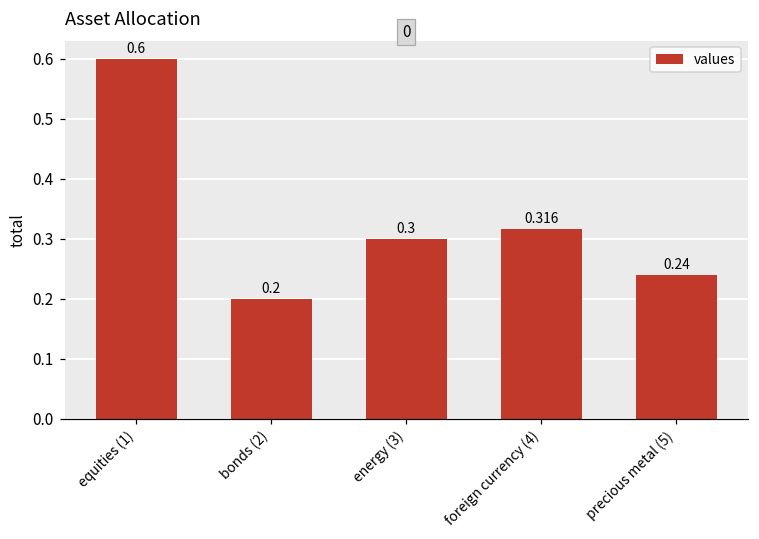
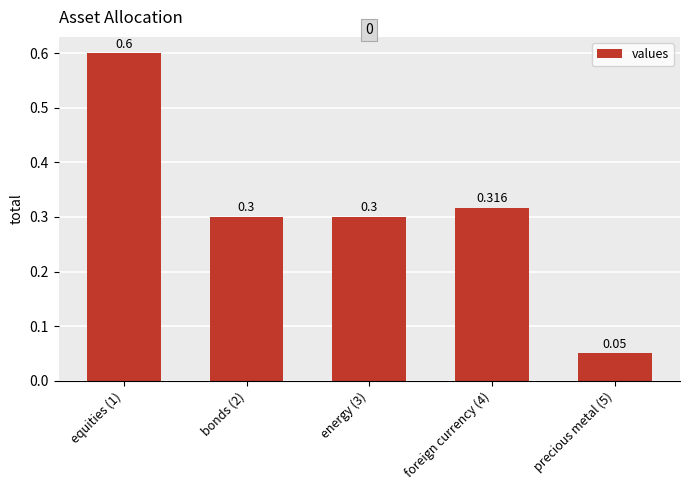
bonds (2): 0.2 -> 0.3
precious metal (5): 0.24 -> 0.05
